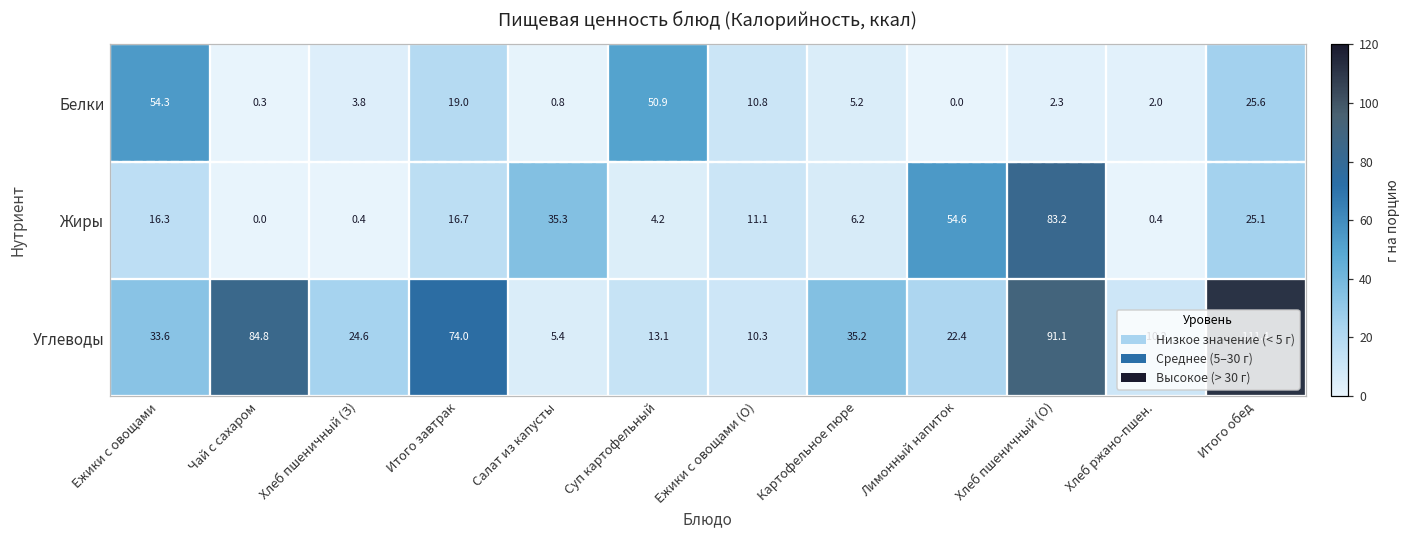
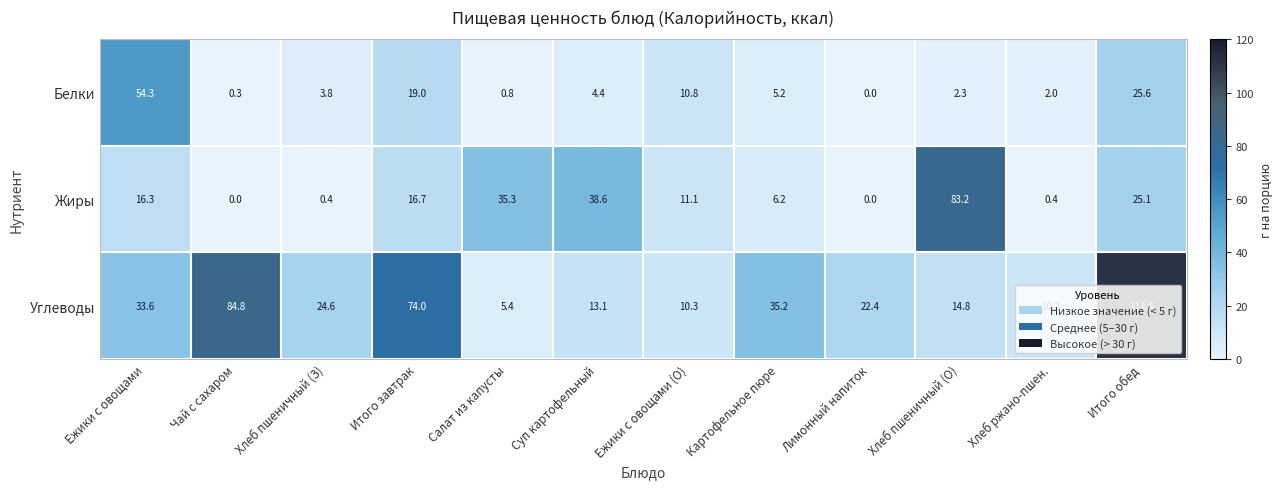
Белки, Суп картофельный: 50.9 -> 4.4
Жиры, Суп картофельный: 4.2 -> 38.6
Жиры, Лимонный напиток: 54.6 -> 0.0
Углеводы, Хлеб пшеничный (О): 91.1 -> 14.8
